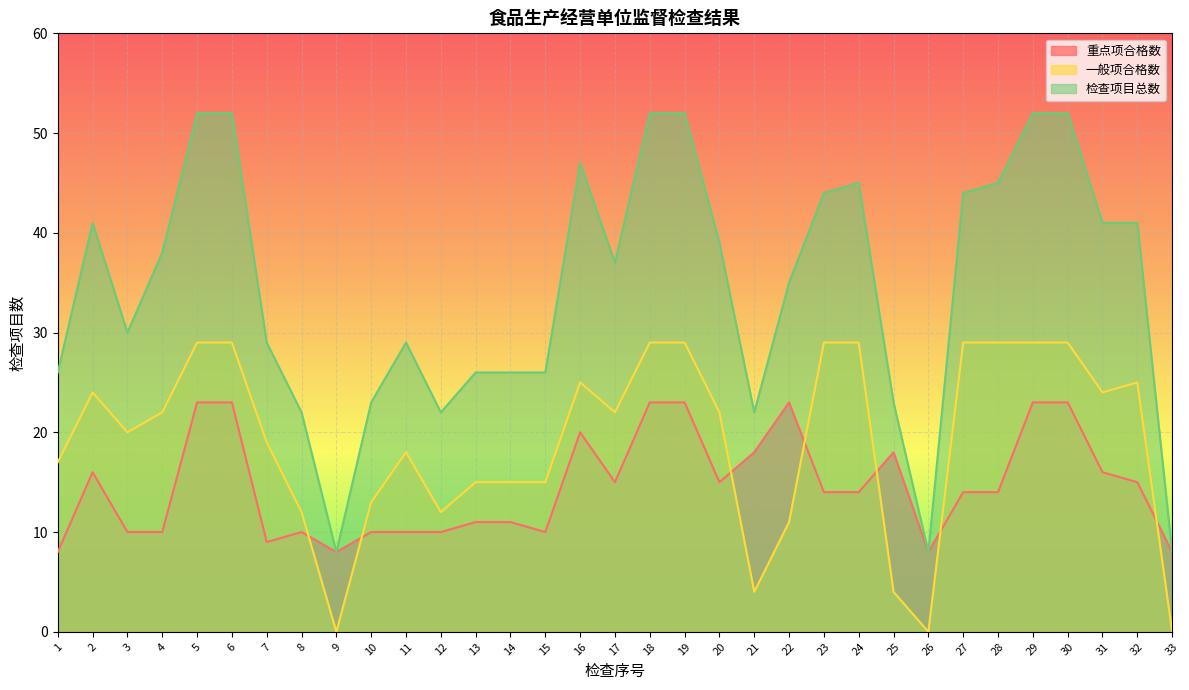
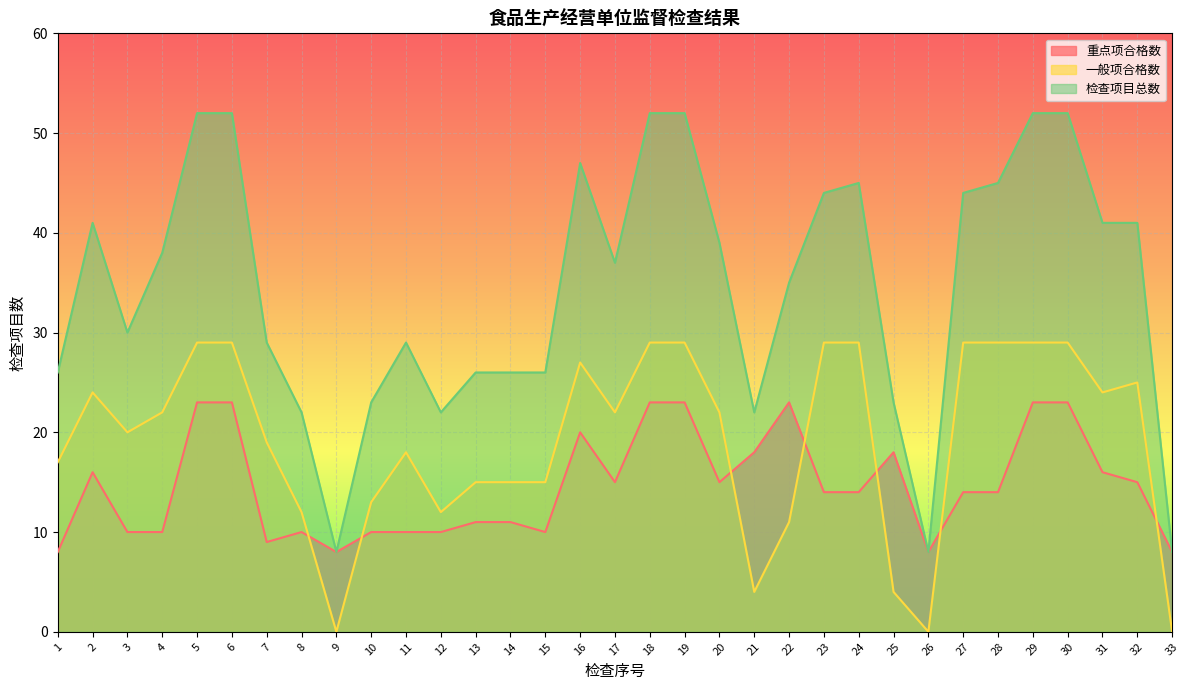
一般项合格数, 16: 25 -> 27
